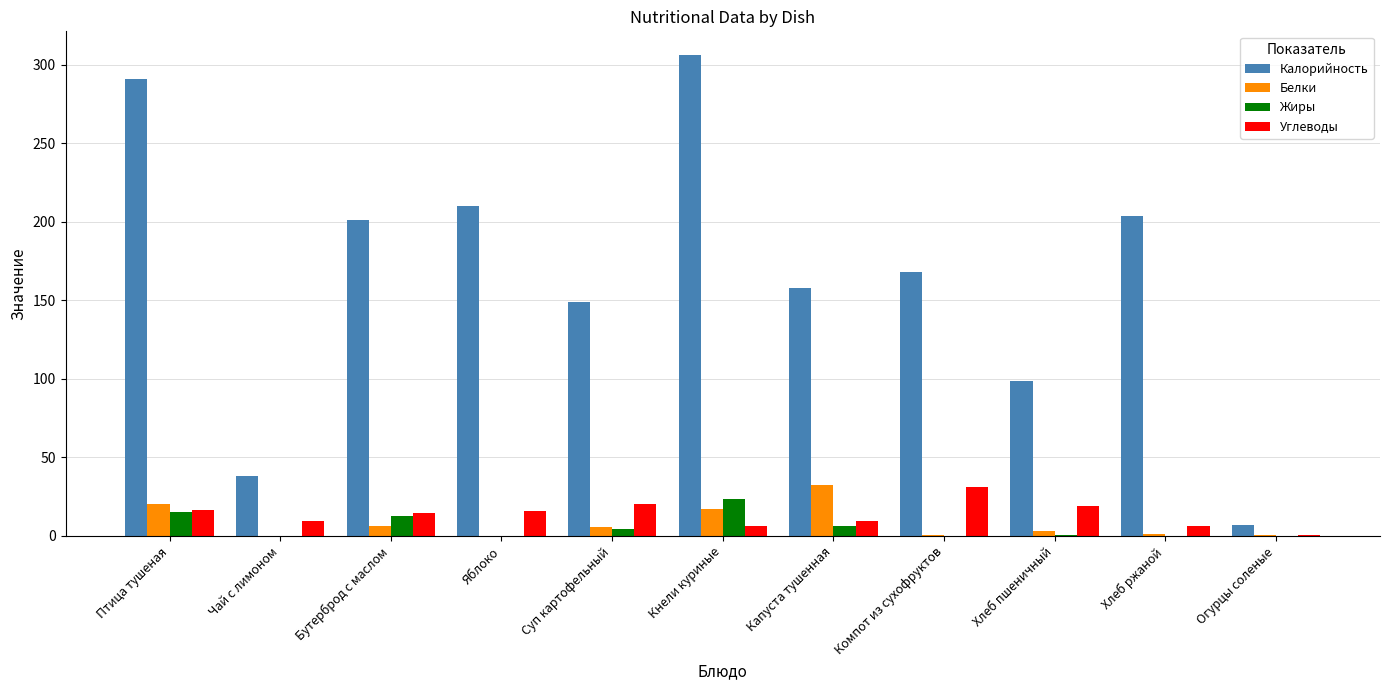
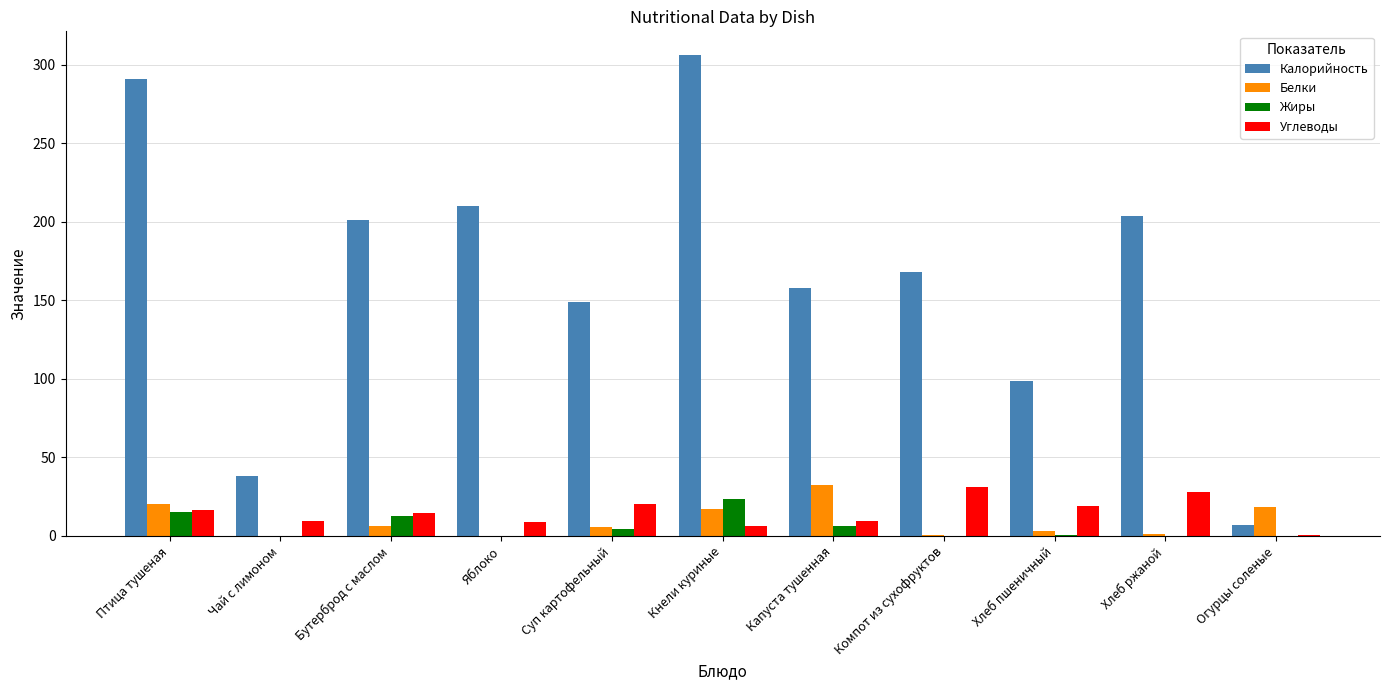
Углеводы, Яблоко: 16 -> 9
Углеводы, Хлеб ржаной: 7 -> 28
Белки, Огурцы соленые: 0 -> 19
